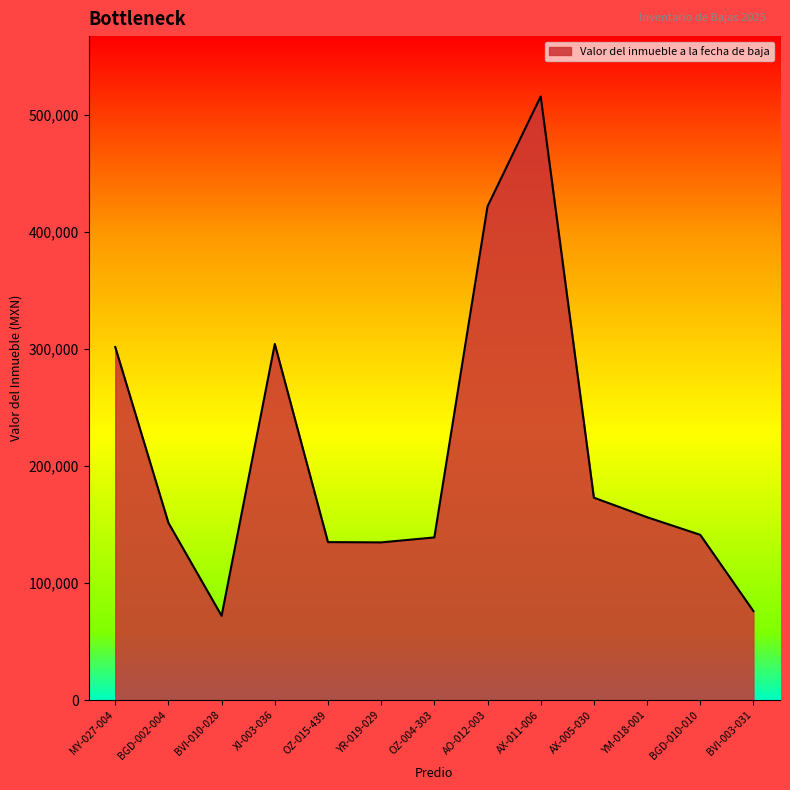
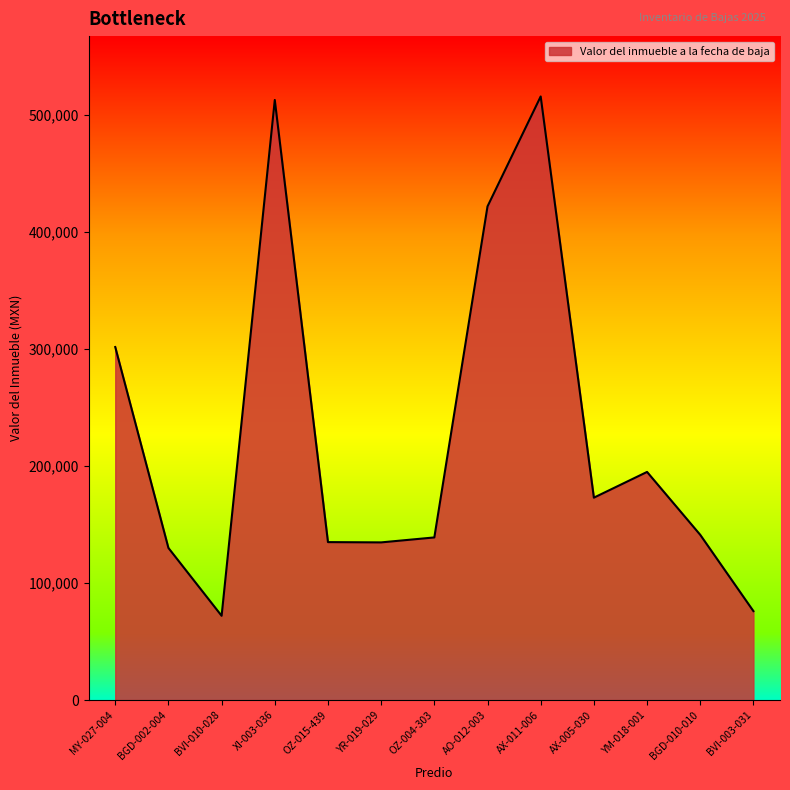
BGD-002-004: 151,000 -> 130,000
XI-003-036: 304,000 -> 513,000
YM-018-001: 156,000 -> 195,000
